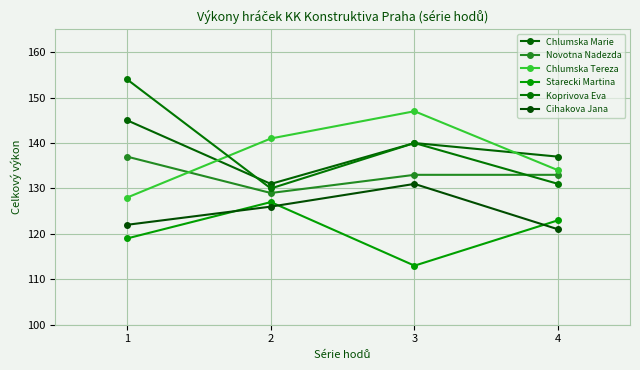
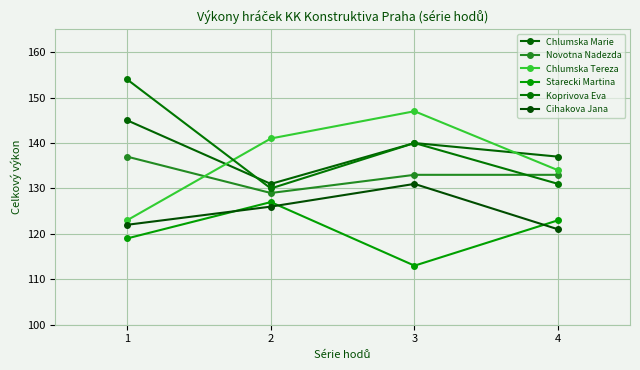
Chlumska Tereza, 1: 128 -> 123
